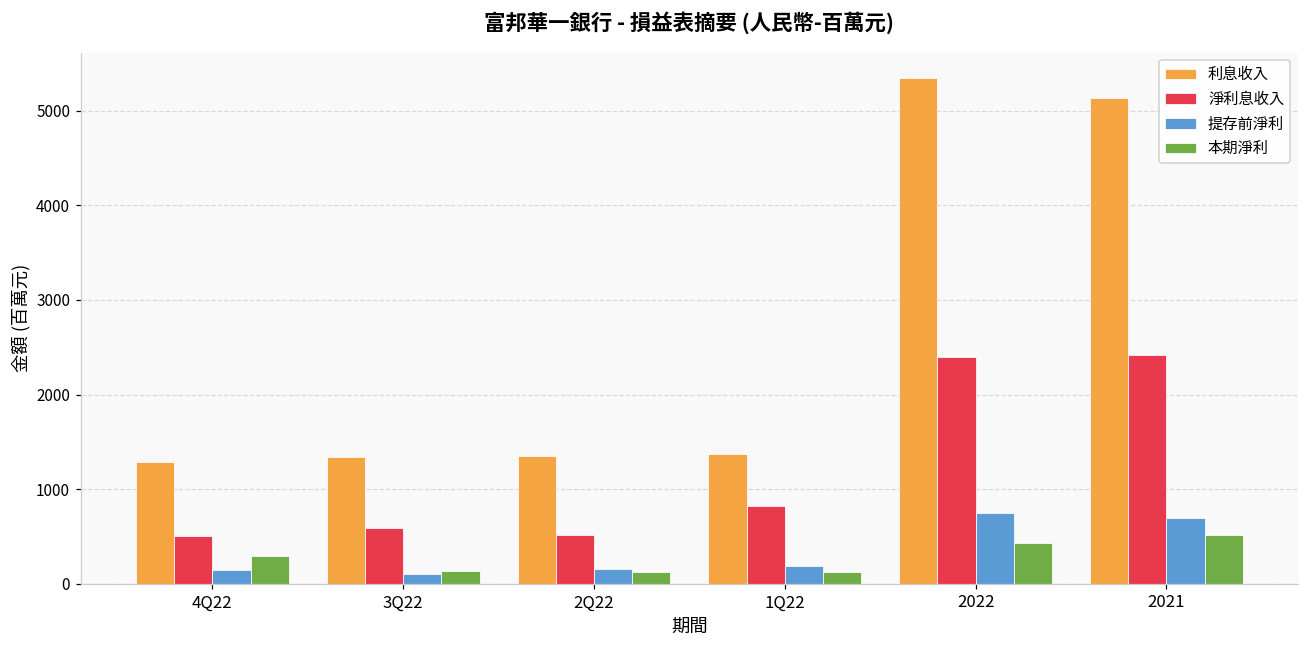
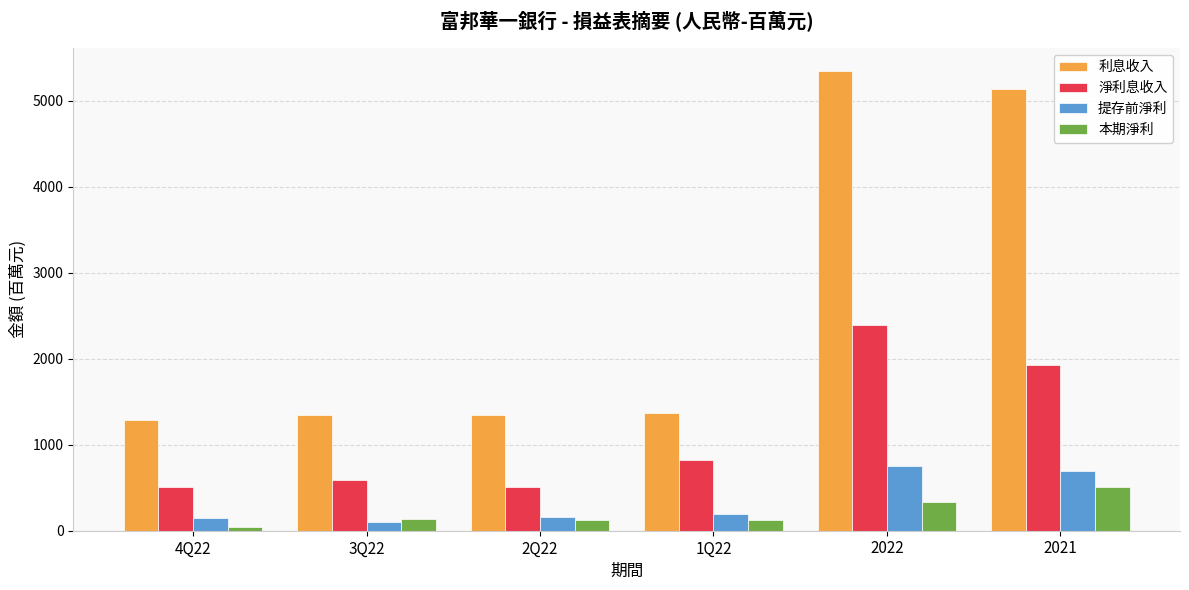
本期淨利, 4Q22: 300 -> 0
本期淨利, 2022: 400 -> 300
淨利息收入, 2021: 2400 -> 1900
